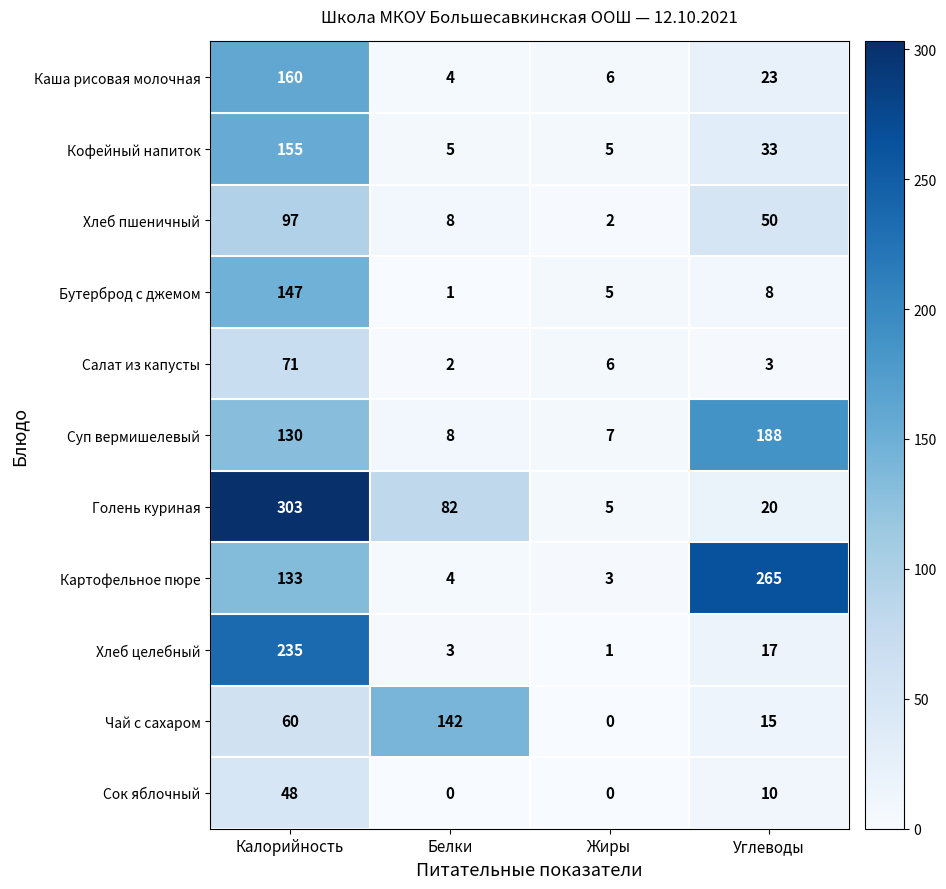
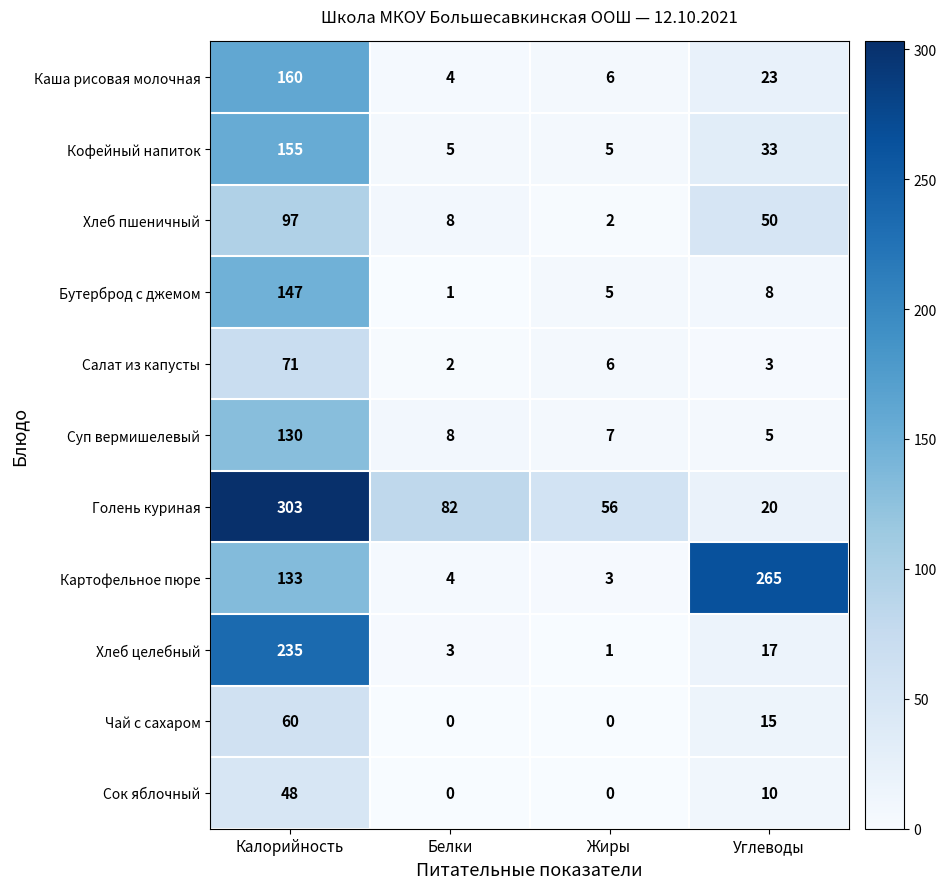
Суп вермишелевый, Углеводы: 188 -> 5
Голень куриная, Жиры: 5 -> 56
Чай с сахаром, Белки: 142 -> 0
